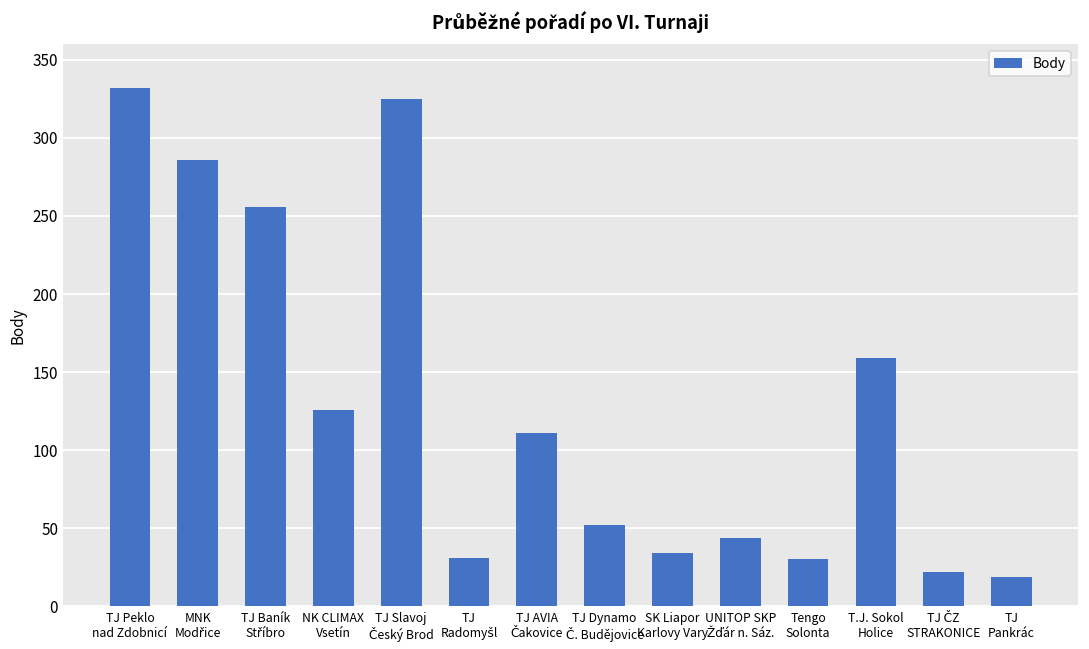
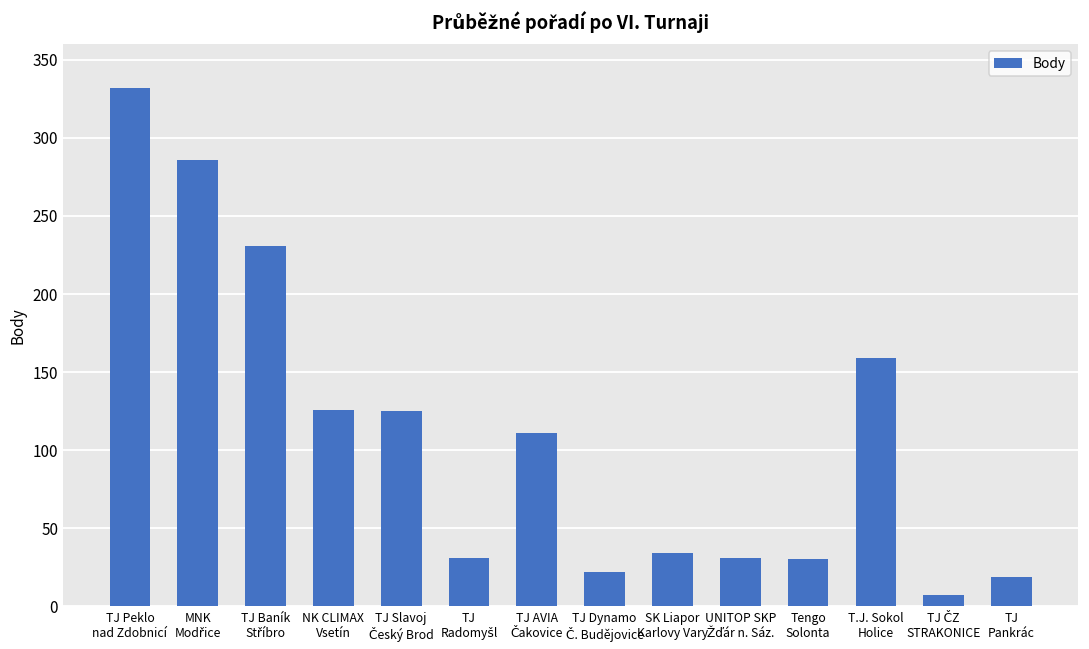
TJ Baník Stříbro: 256 -> 231
TJ Slavoj Český Brod: 325 -> 125
TJ Dynamo Č. Budějovice: 52 -> 22
UNITOP SKP Žďár n. Sáz.: 44 -> 31
TJ ČZ STRAKONICE: 22 -> 7
